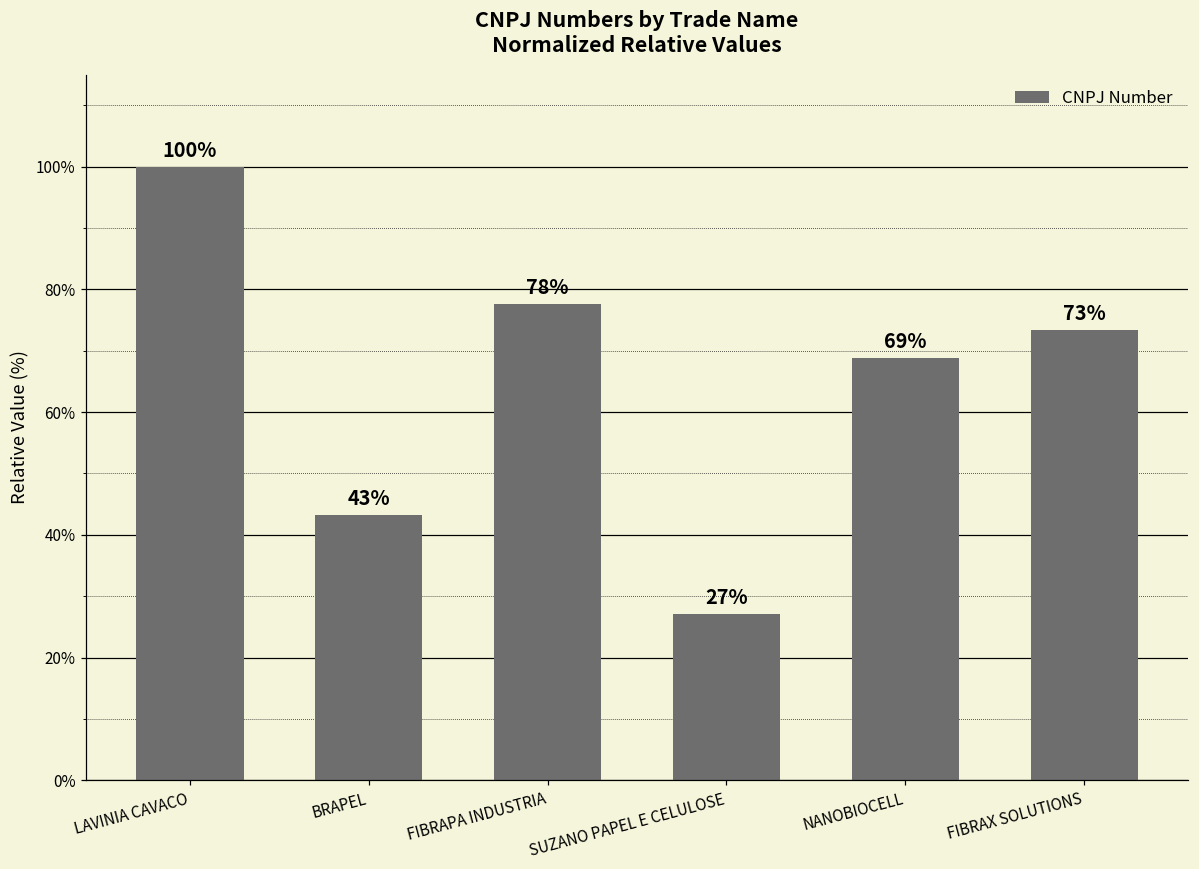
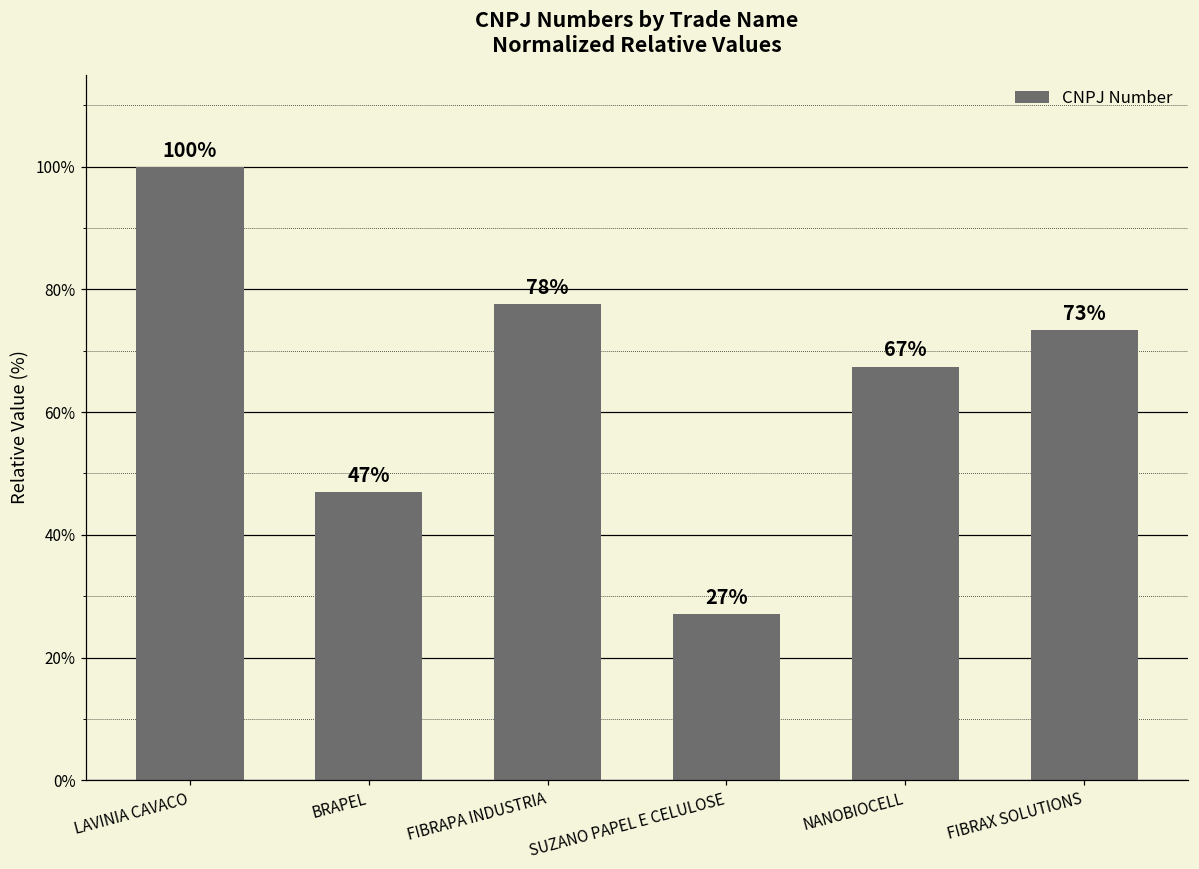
BRAPEL: 43% -> 47%
NANOBIOCELL: 69% -> 67%
